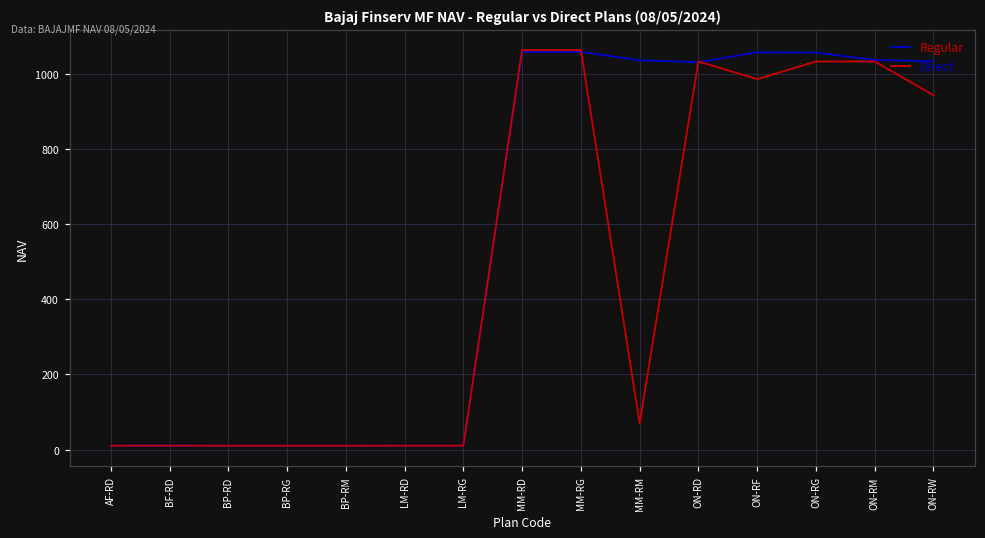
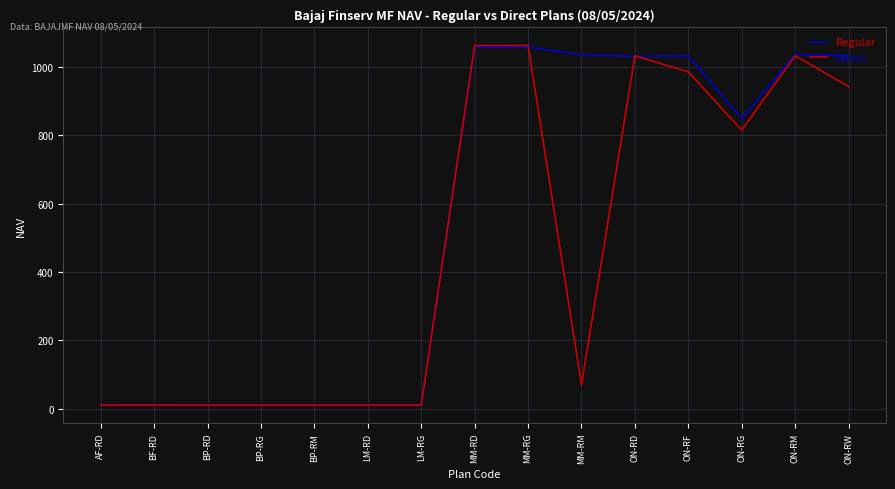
Regular, ON-RF: 1060 -> 1030
Regular, ON-RG: 1060 -> 850
Direct, ON-RG: 1030 -> 820
